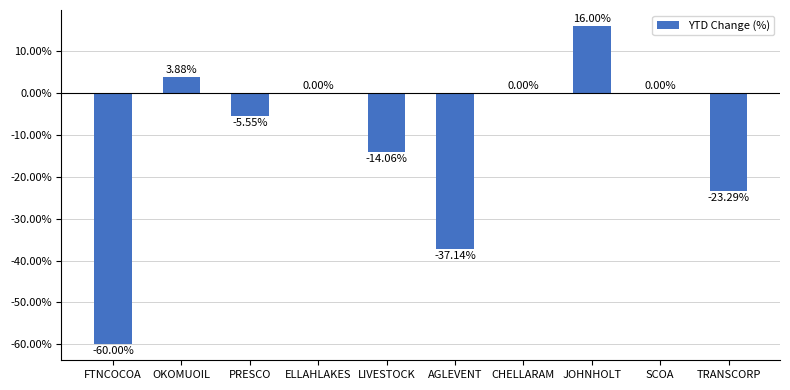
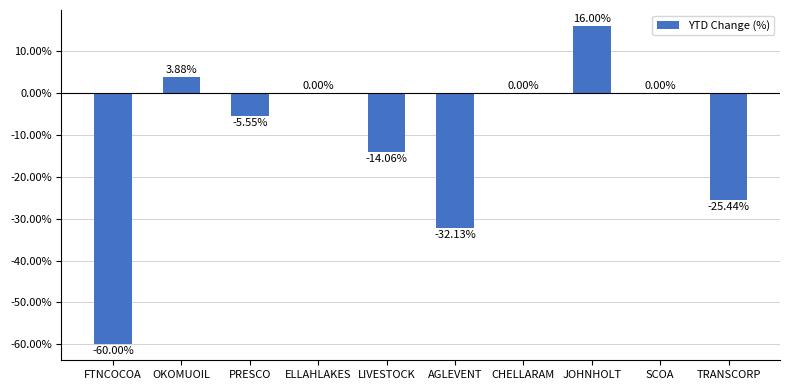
AGLEVENT: -37.14% -> -32.13%
TRANSCORP: -23.29% -> -25.44%
